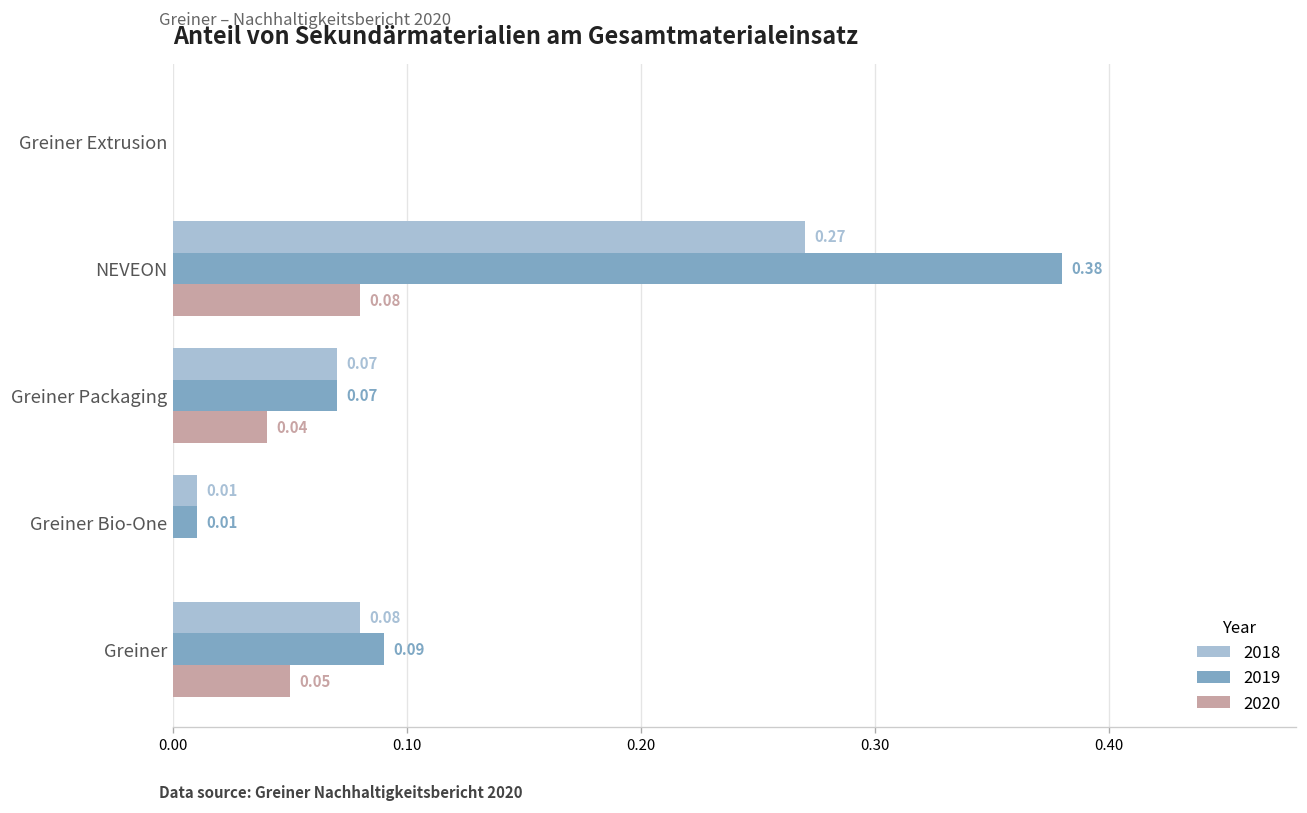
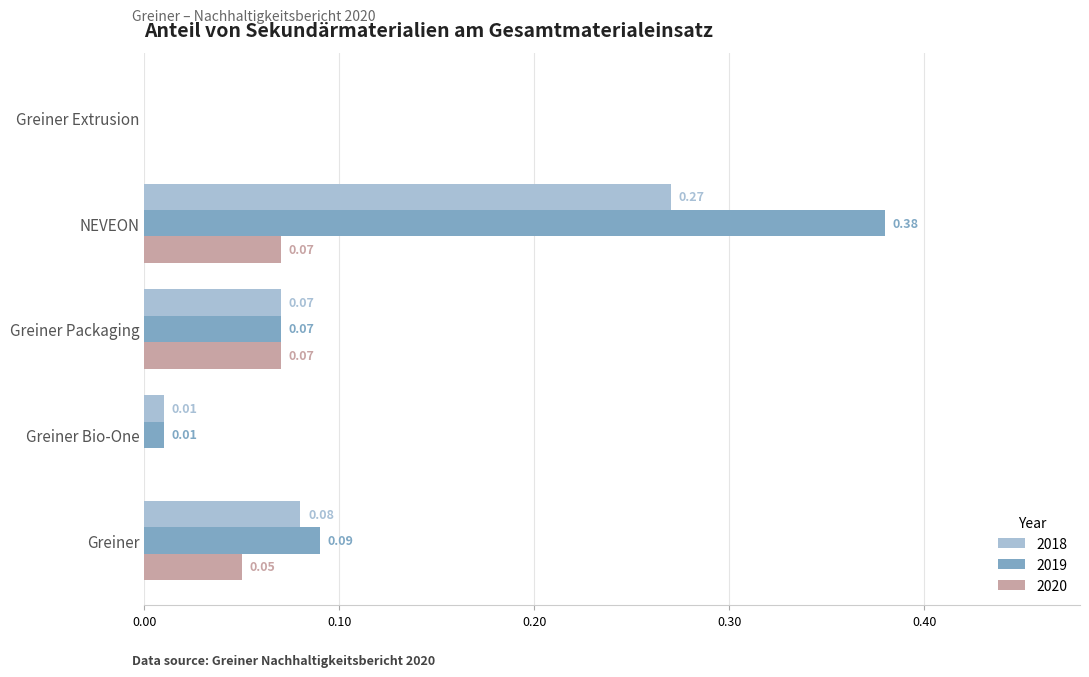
2020, NEVEON: 0.08 -> 0.07
2020, Greiner Packaging: 0.04 -> 0.07
